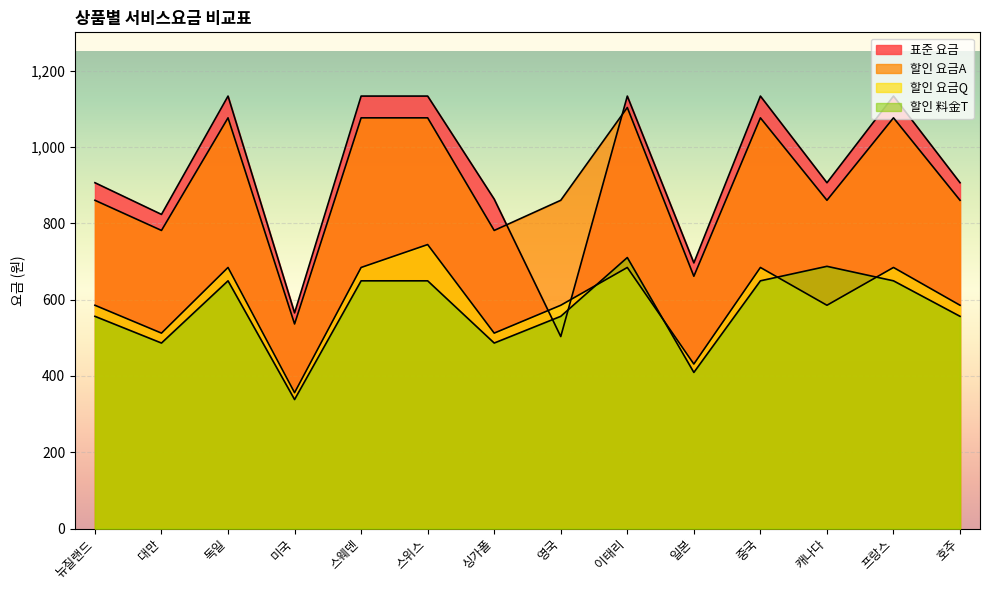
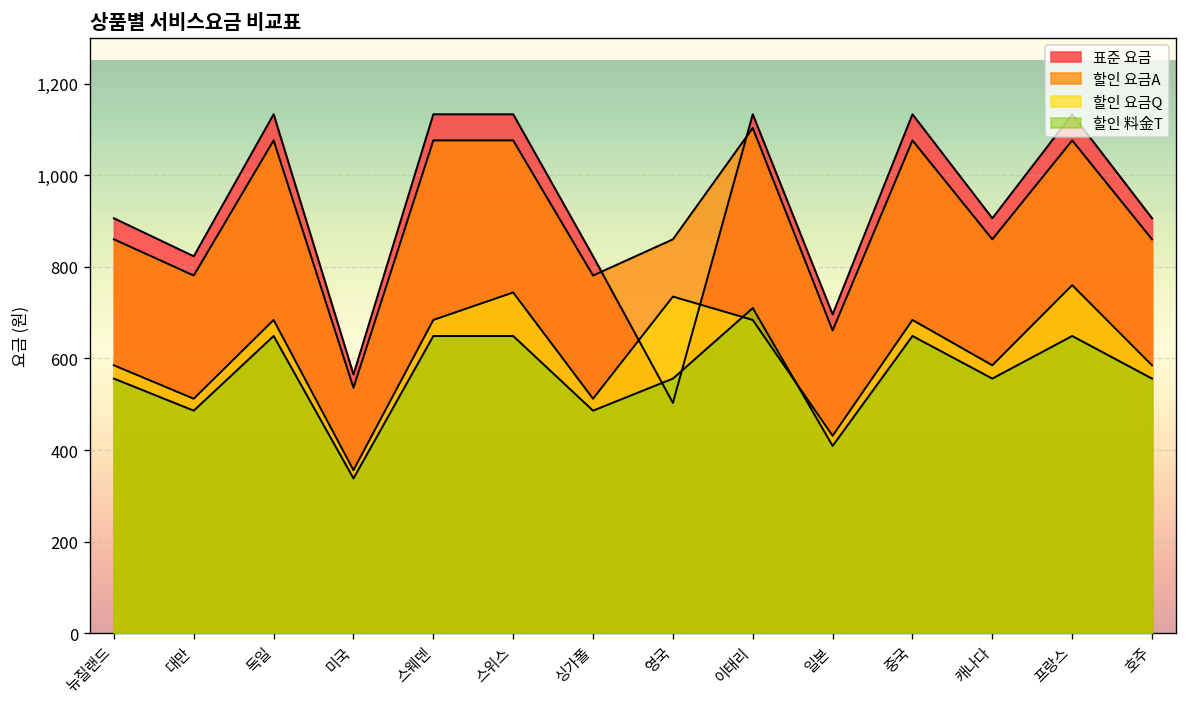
표준 요금, 싱가폴: 860 -> 820
할인 요금Q, 영국: 590 -> 740
할인 料金T, 캐나다: 690 -> 560
할인 요금Q, 프랑스: 680 -> 760
